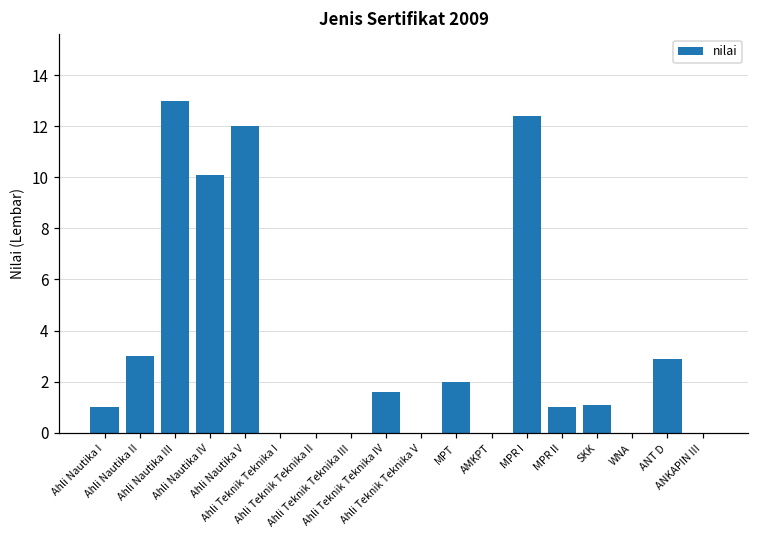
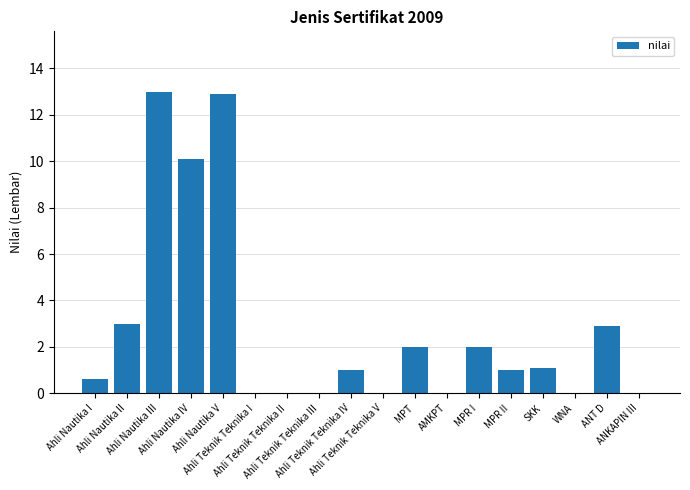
Ahli Nautika I: 1.0 -> 0.6
Ahli Nautika V: 12.0 -> 12.9
Ahli Teknik Teknika IV: 1.6 -> 1.0
MPR I: 12.4 -> 2.0
